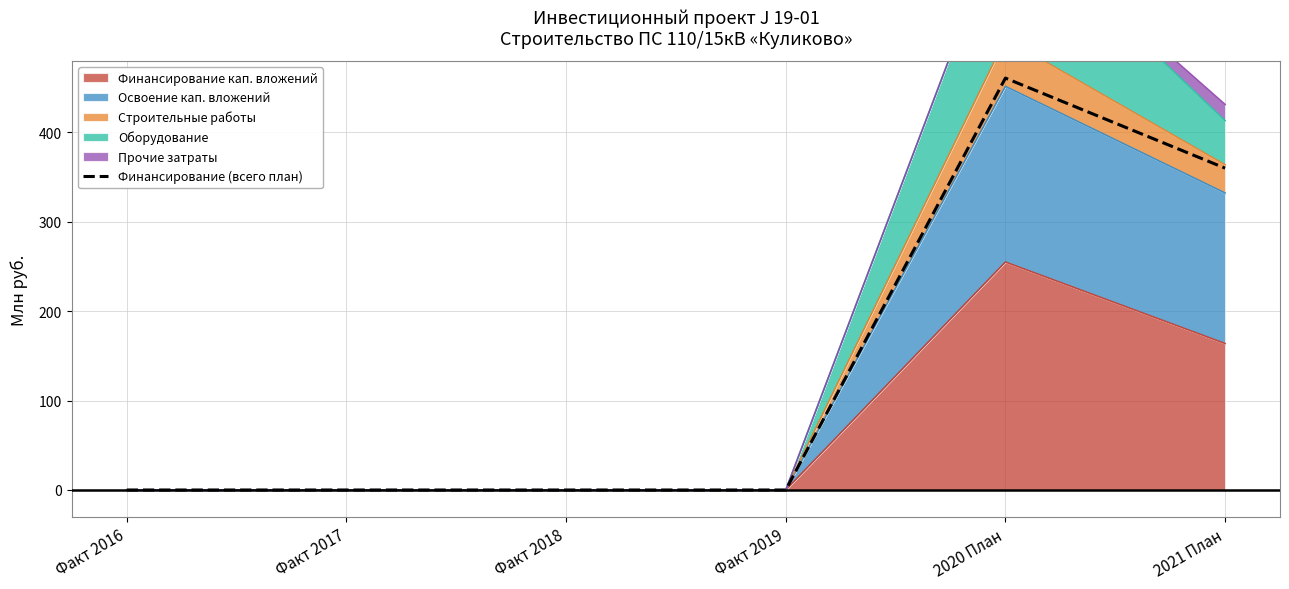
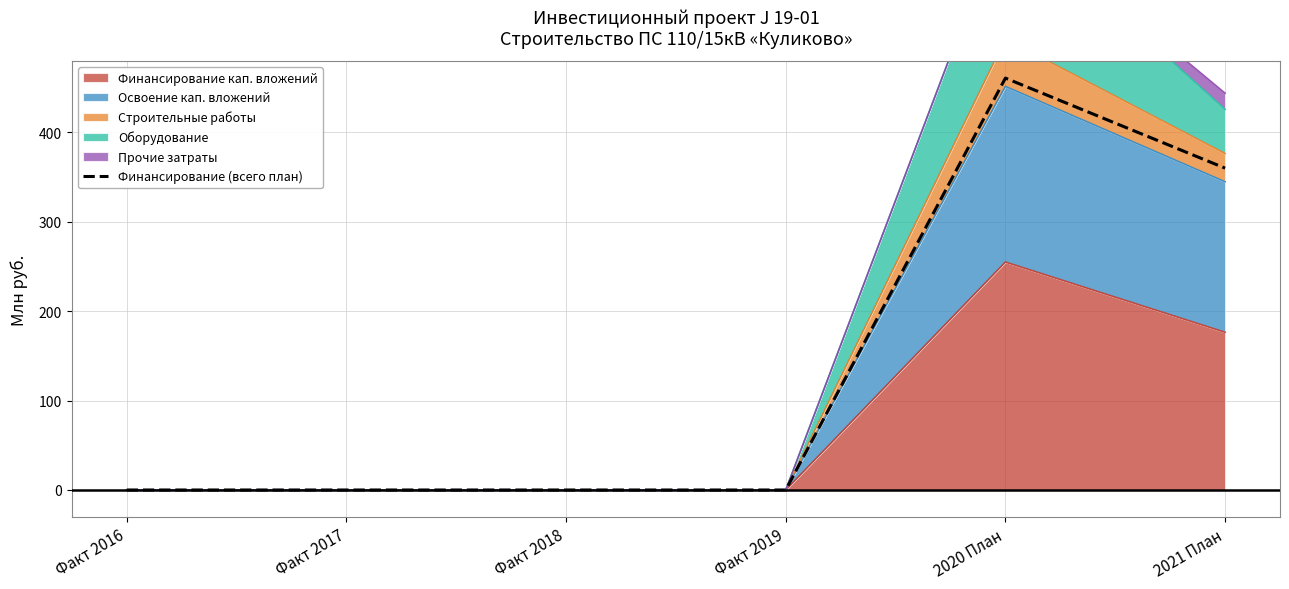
Финансирование кап. вложений, 2021 План: 160 -> 180
